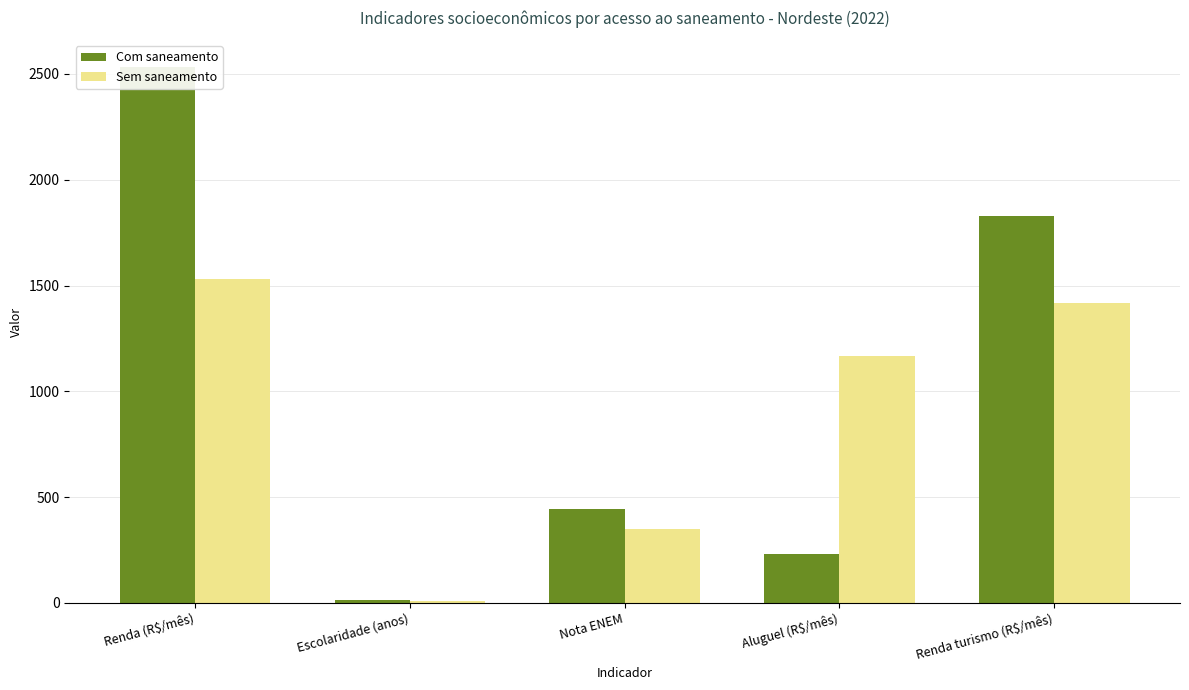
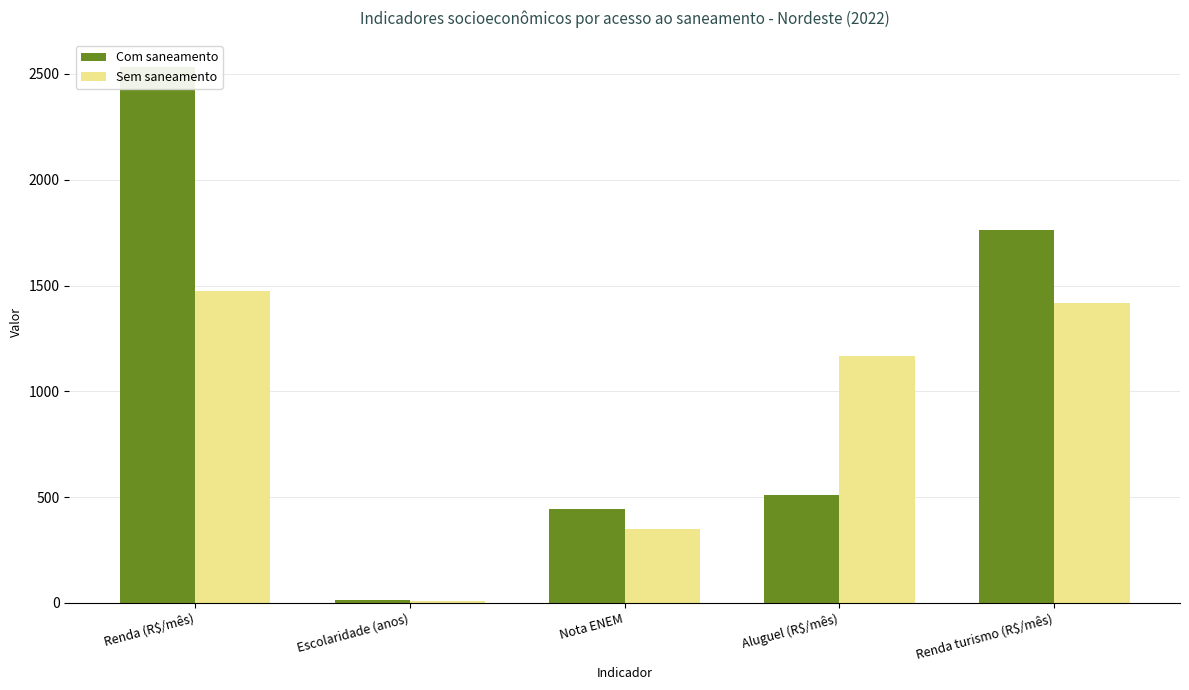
Sem saneamento, Renda (R$/mês): 1530 -> 1470
Com saneamento, Aluguel (R$/mês): 230 -> 510
Com saneamento, Renda turismo (R$/mês): 1830 -> 1760
